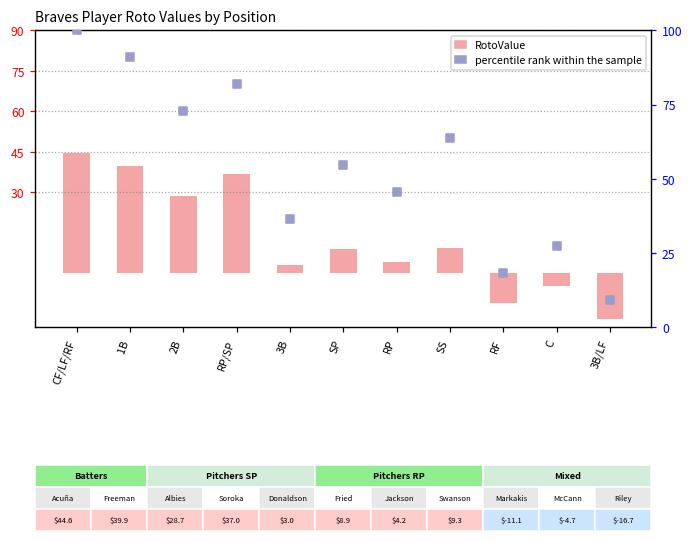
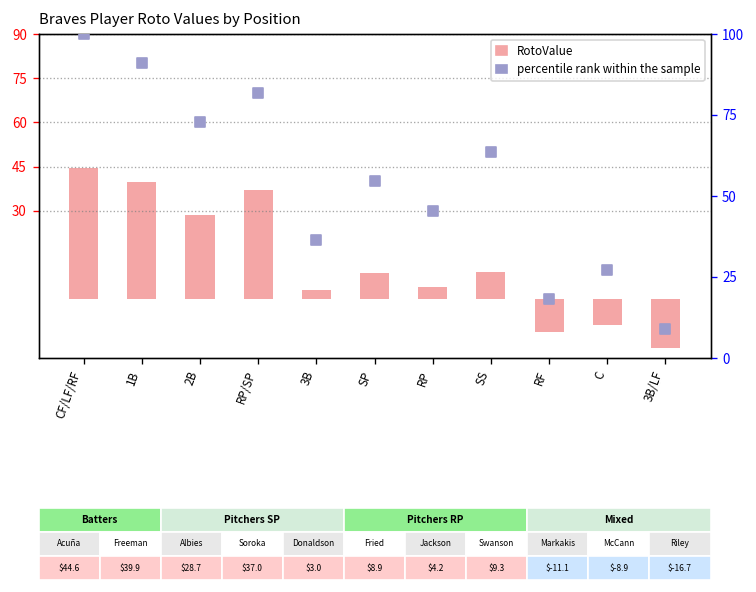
RotoValue, C: $-4.7 -> $-8.9
